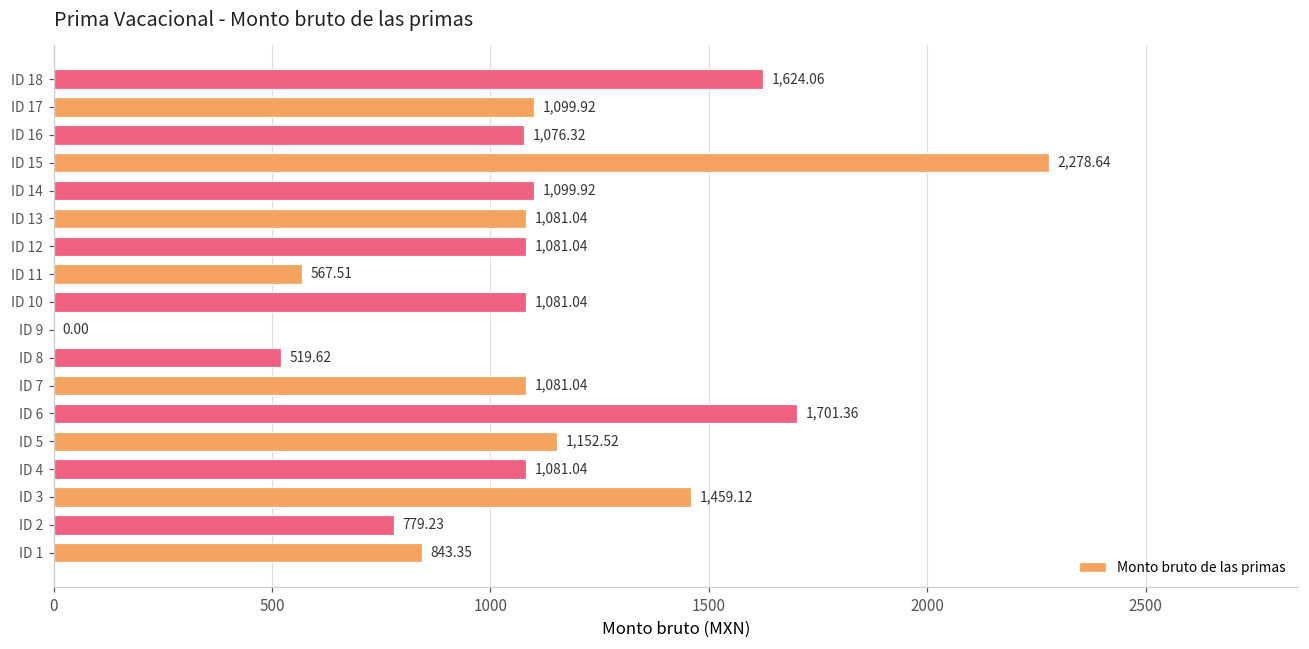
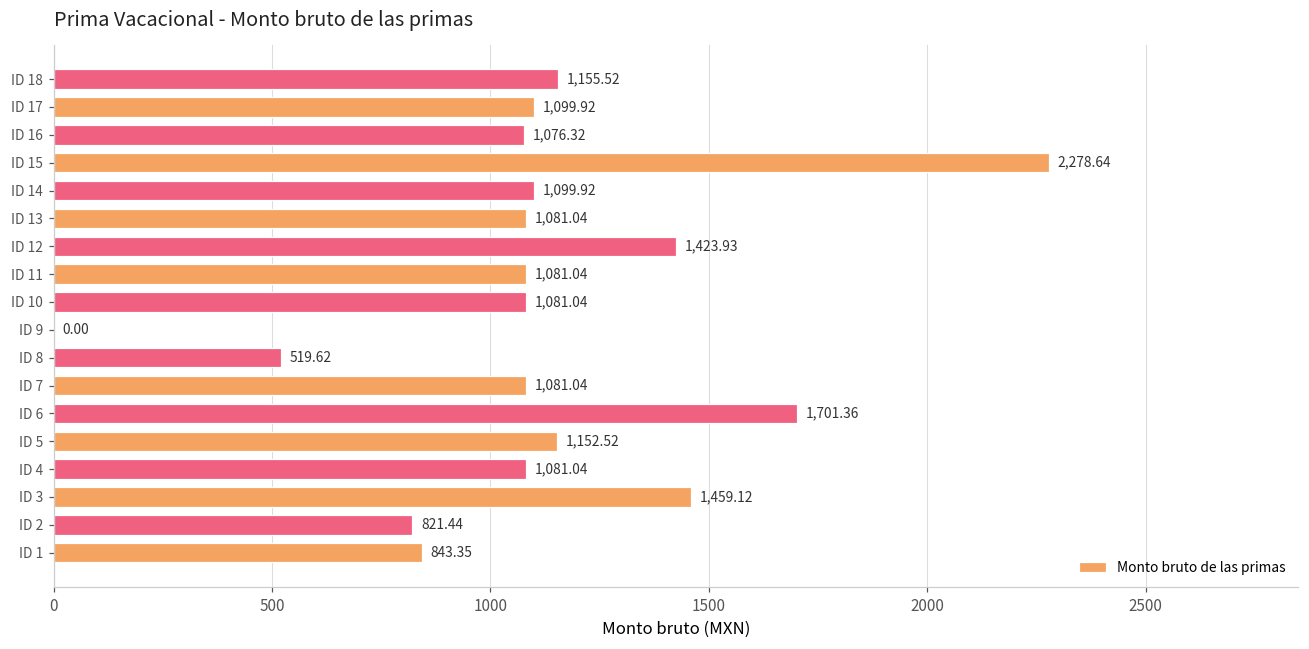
ID 18: 1,624.06 -> 1,155.52
ID 12: 1,081.04 -> 1,423.93
ID 11: 567.51 -> 1,081.04
ID 2: 779.23 -> 821.44
